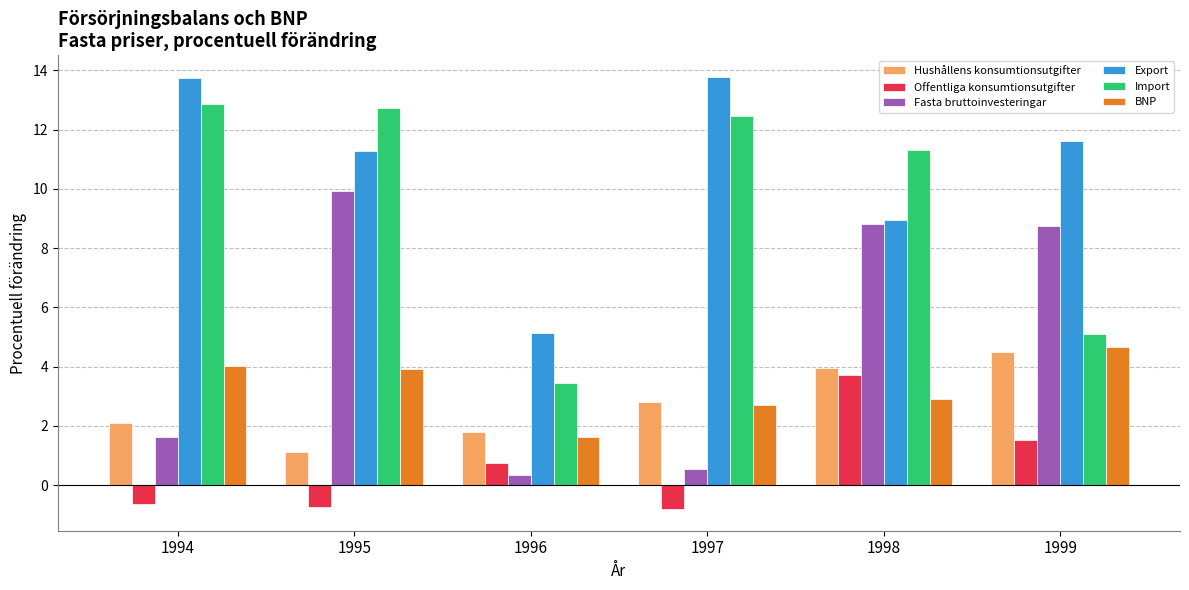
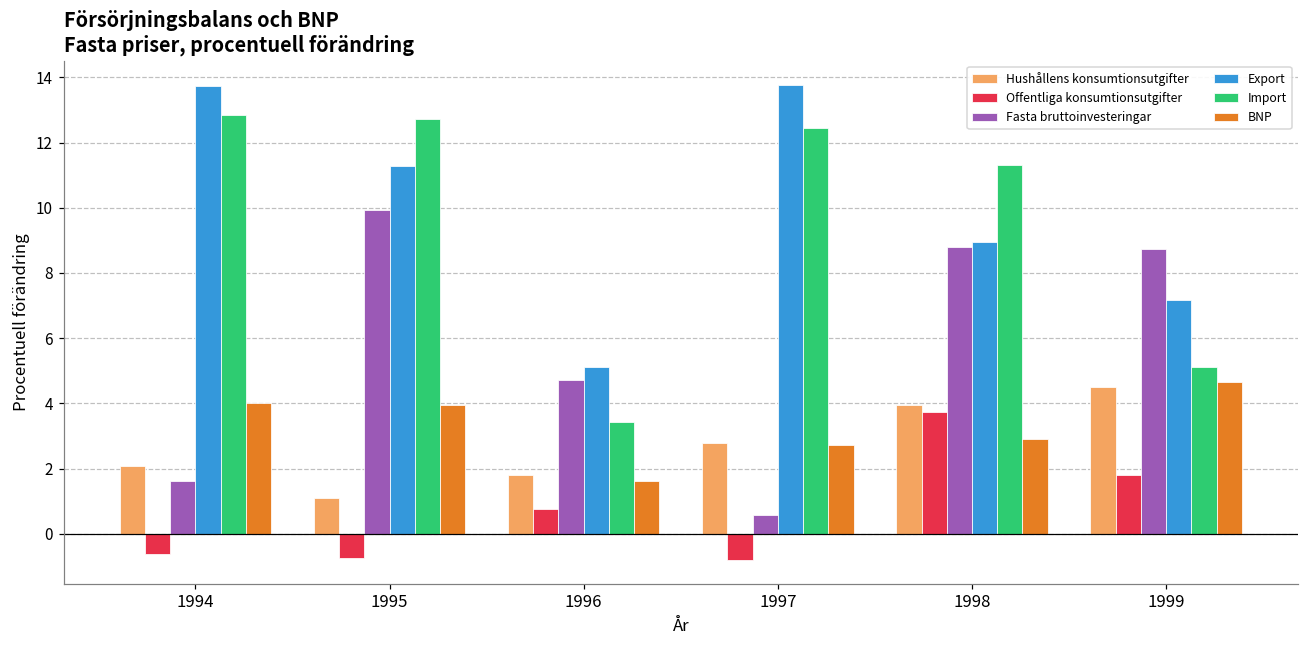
Fasta bruttoinvesteringar, 1996: 0.3 -> 4.7
Offentliga konsumtionsutgifter, 1999: 1.5 -> 1.8
Export, 1999: 11.6 -> 7.2
